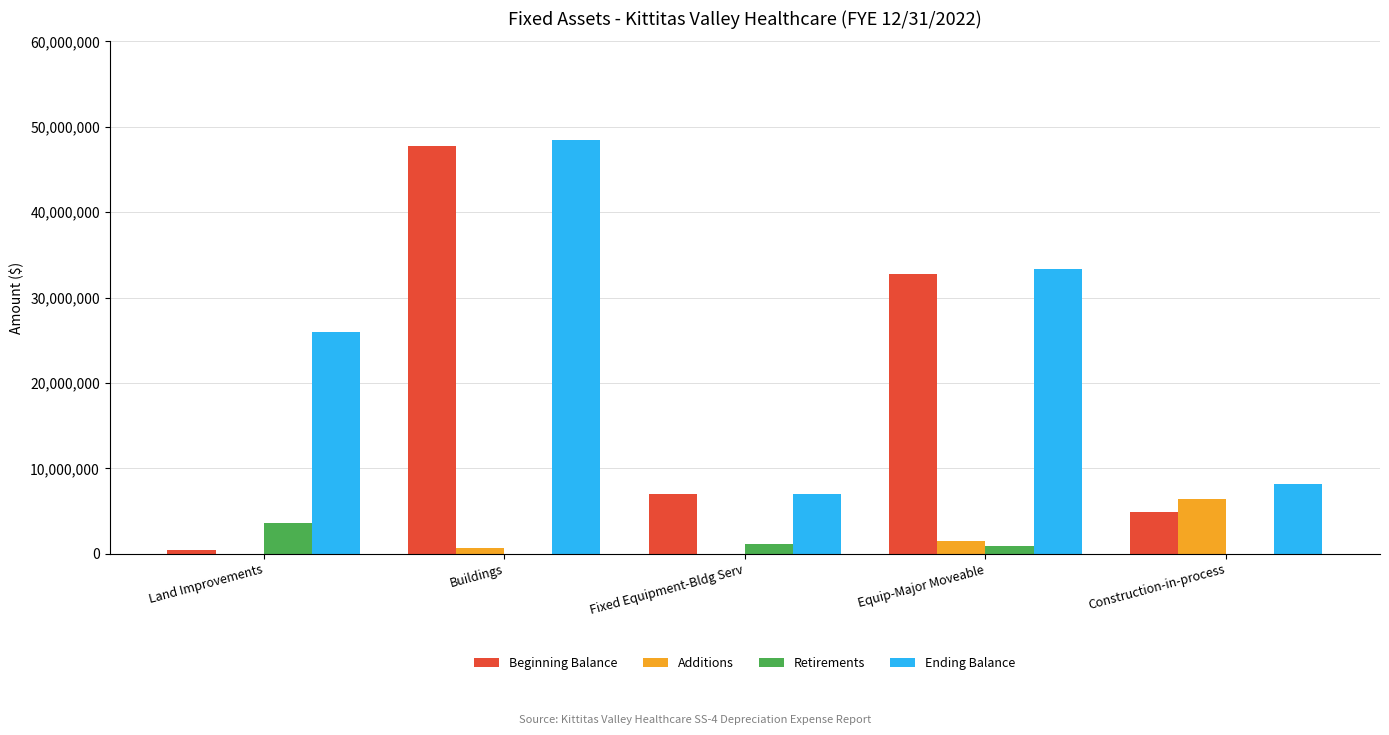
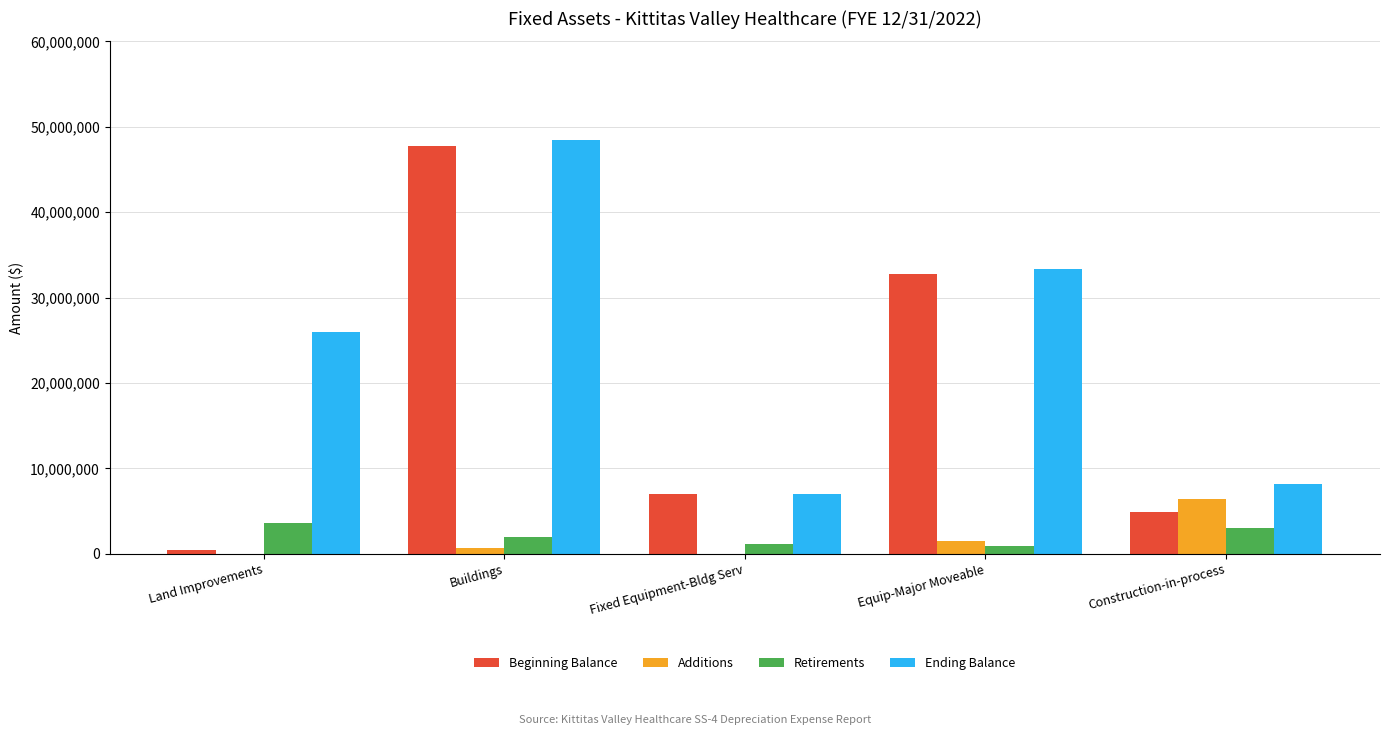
Retirements, Buildings: 0 -> 2,000,000
Retirements, Construction-in-process: 0 -> 3,000,000
